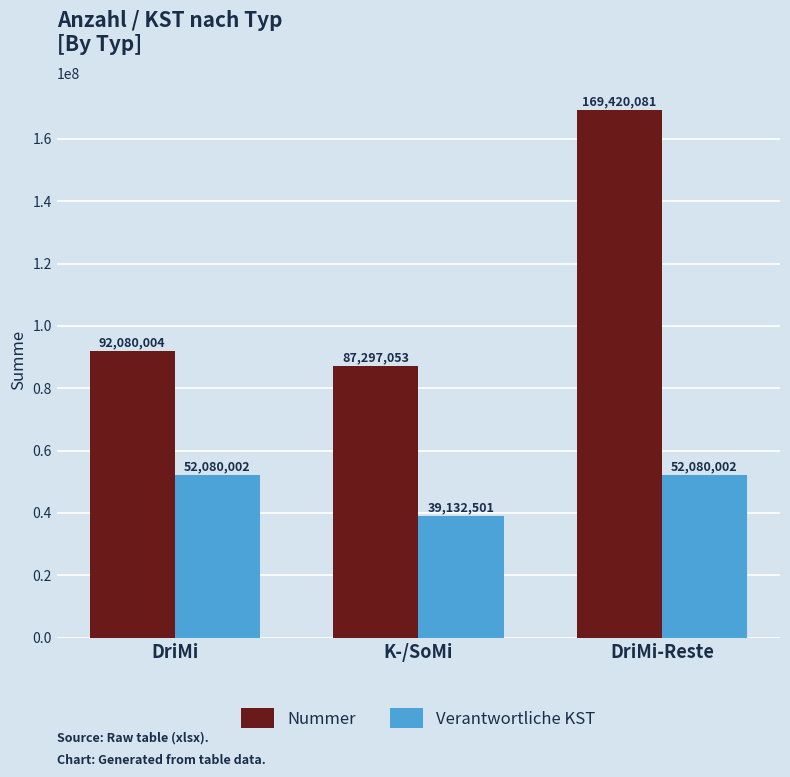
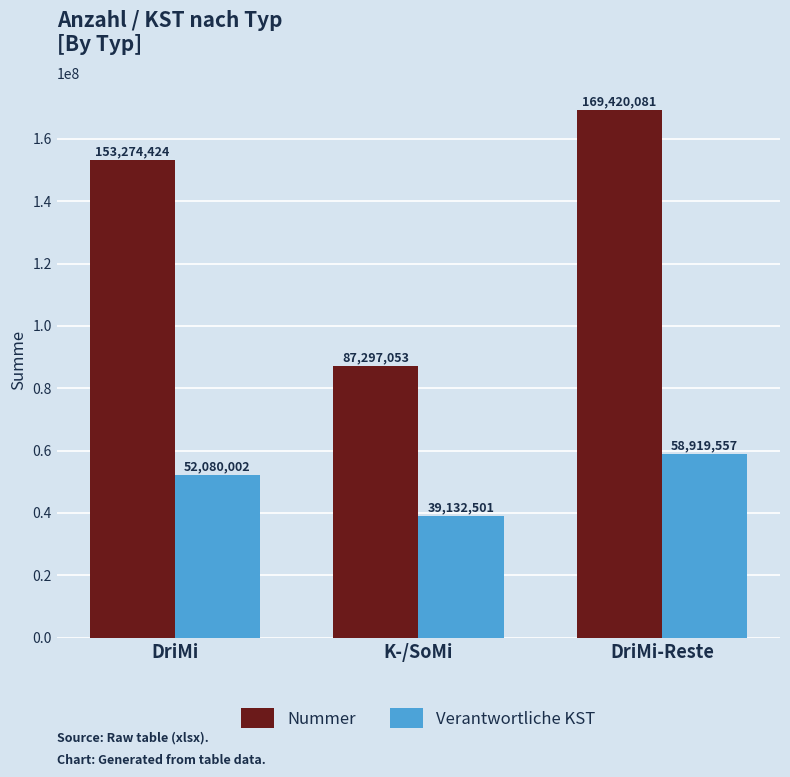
Nummer, DriMi: 92,080,004 -> 153,274,424
Verantwortliche KST, DriMi-Reste: 52,080,002 -> 58,919,557
